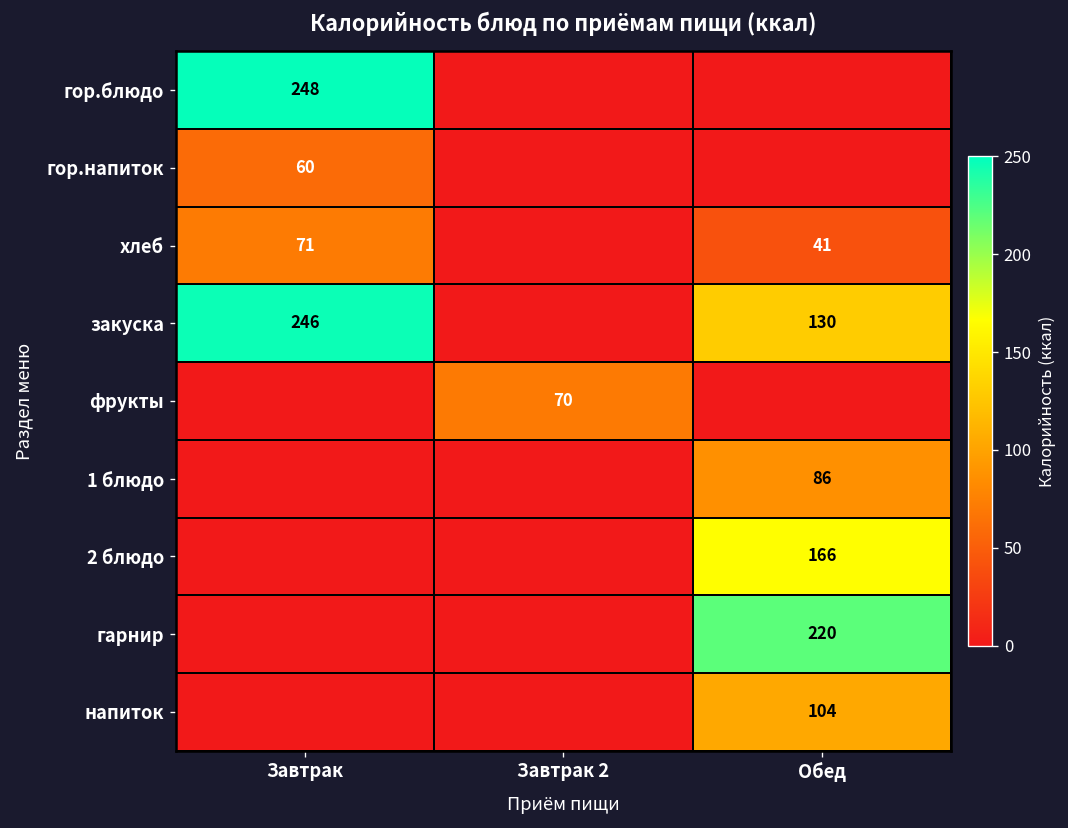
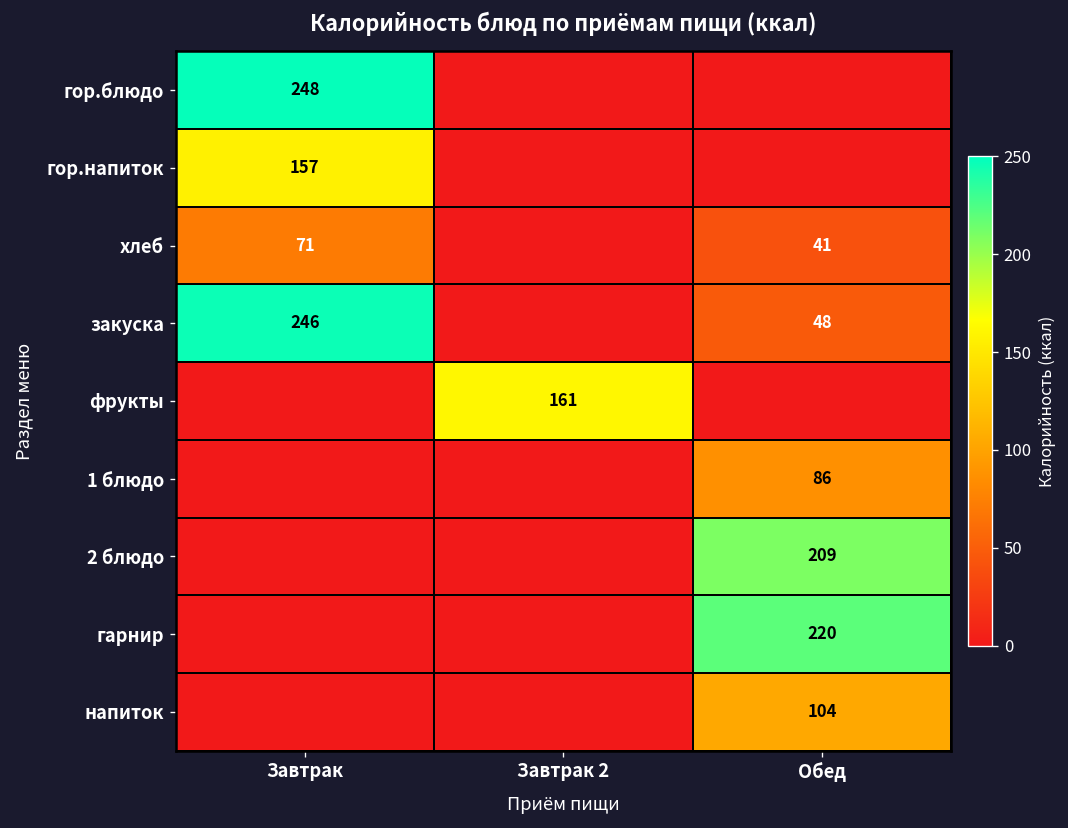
гор.напиток, Завтрак: 60 -> 157
закуска, Обед: 130 -> 48
фрукты, Завтрак 2: 70 -> 161
2 блюдо, Обед: 166 -> 209
